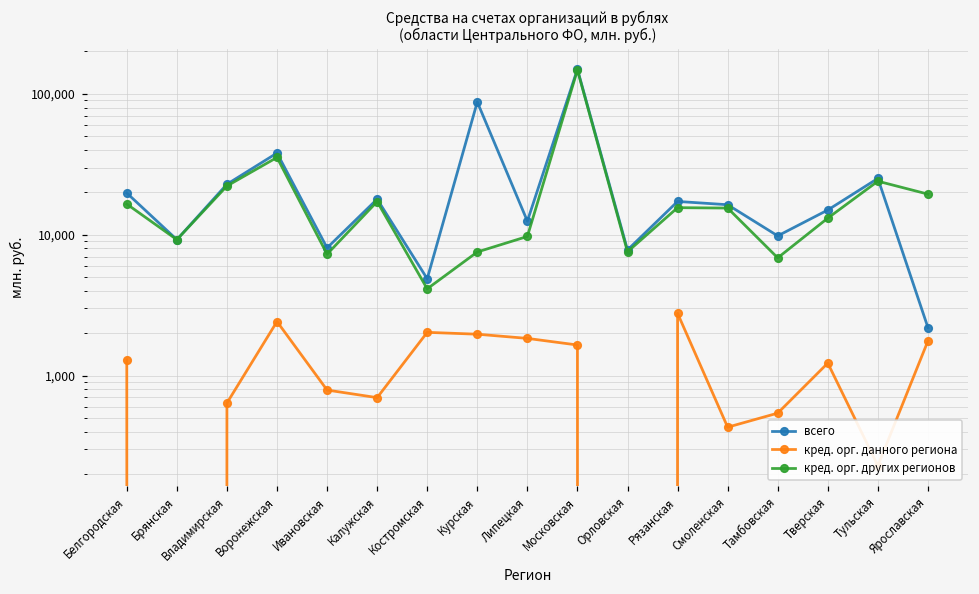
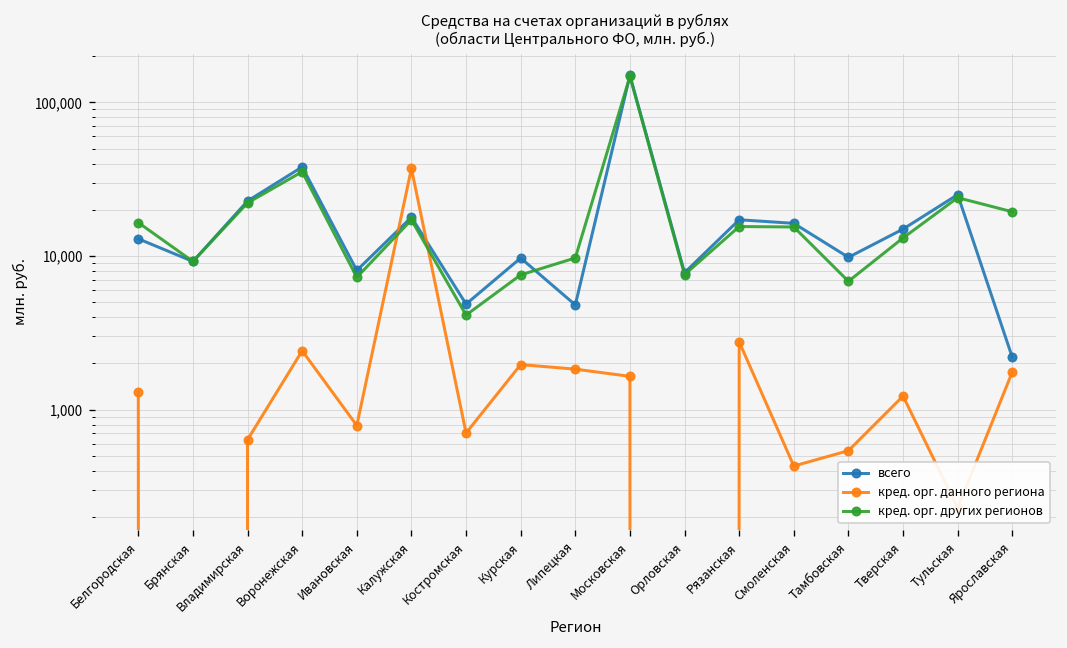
всего, Белгородская: 20,000 -> 13,000
кред. орг. данного региона, Калужская: 700 -> 37,000
кред. орг. данного региона, Костромская: 2,000 -> 700
всего, Курская: 90,000 -> 10,000
всего, Липецкая: 12,000 -> 4,800
